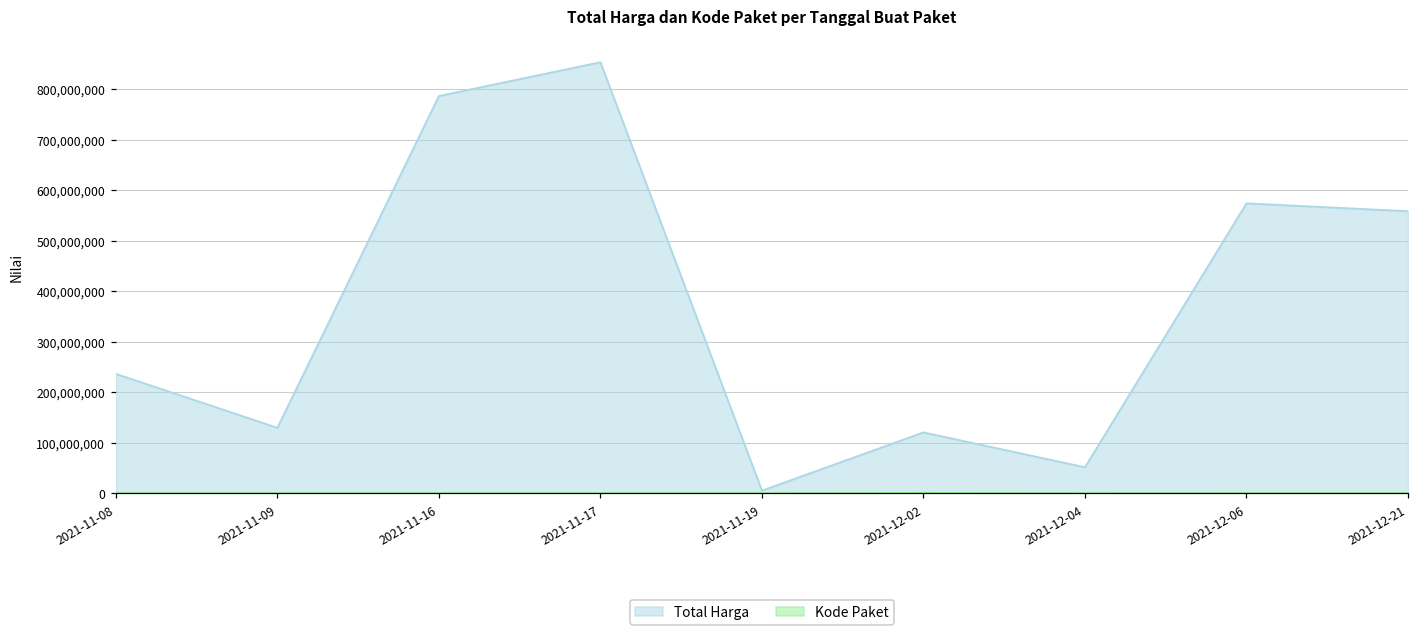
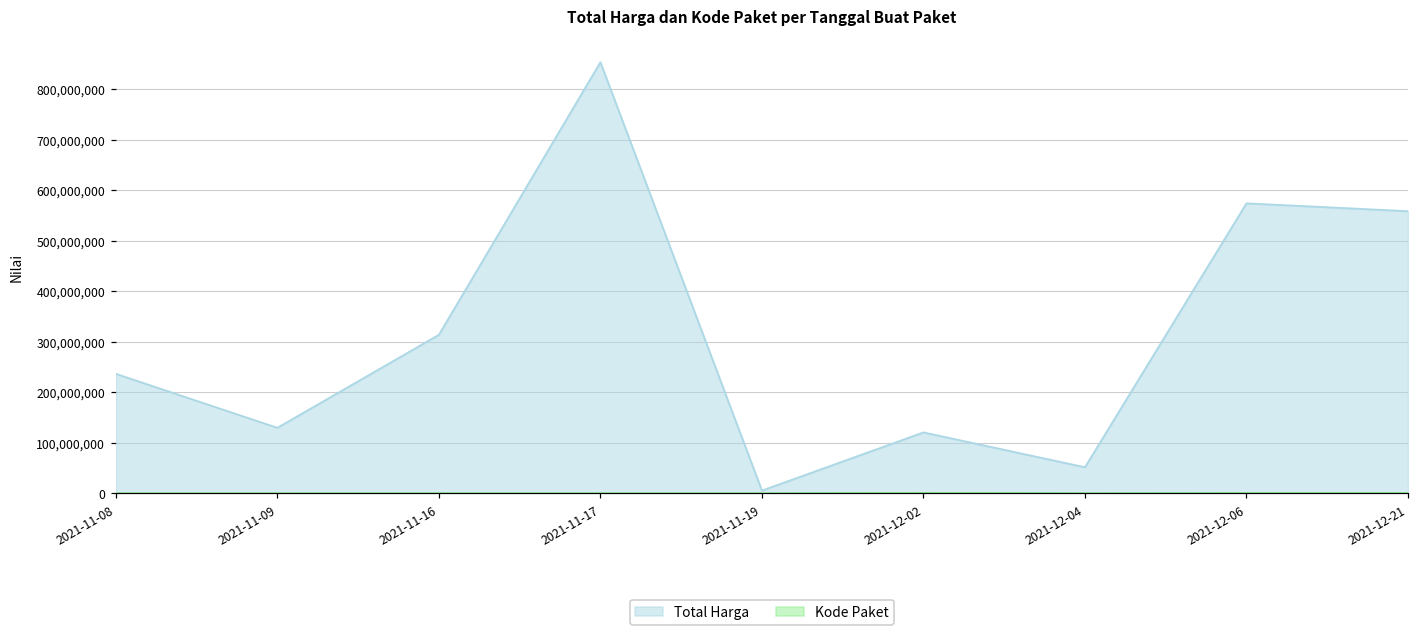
Total Harga, 2021-11-16: 790,000,000 -> 310,000,000
